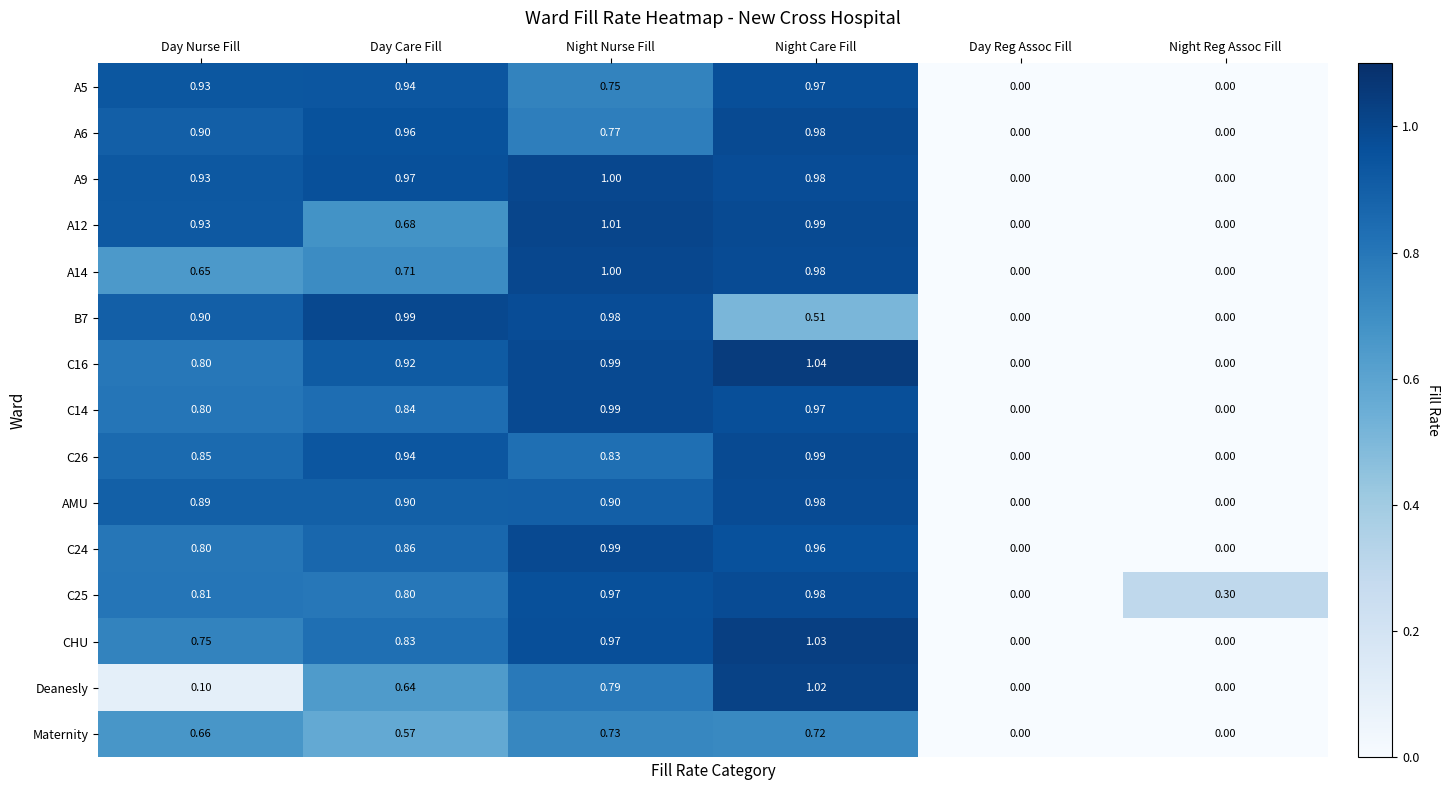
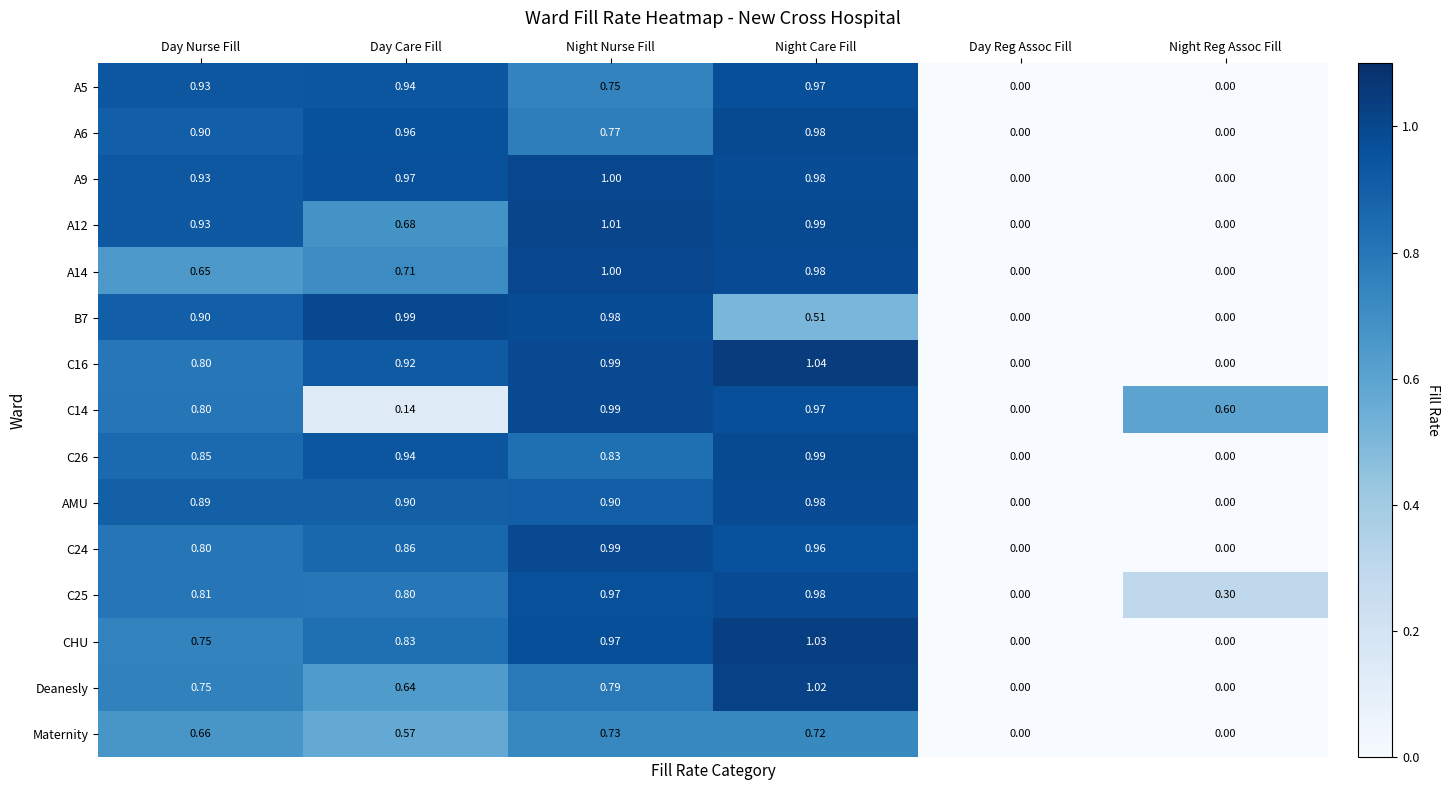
C14, Day Care Fill: 0.84 -> 0.14
C14, Night Reg Assoc Fill: 0.00 -> 0.60
Deanesly, Day Nurse Fill: 0.10 -> 0.75
